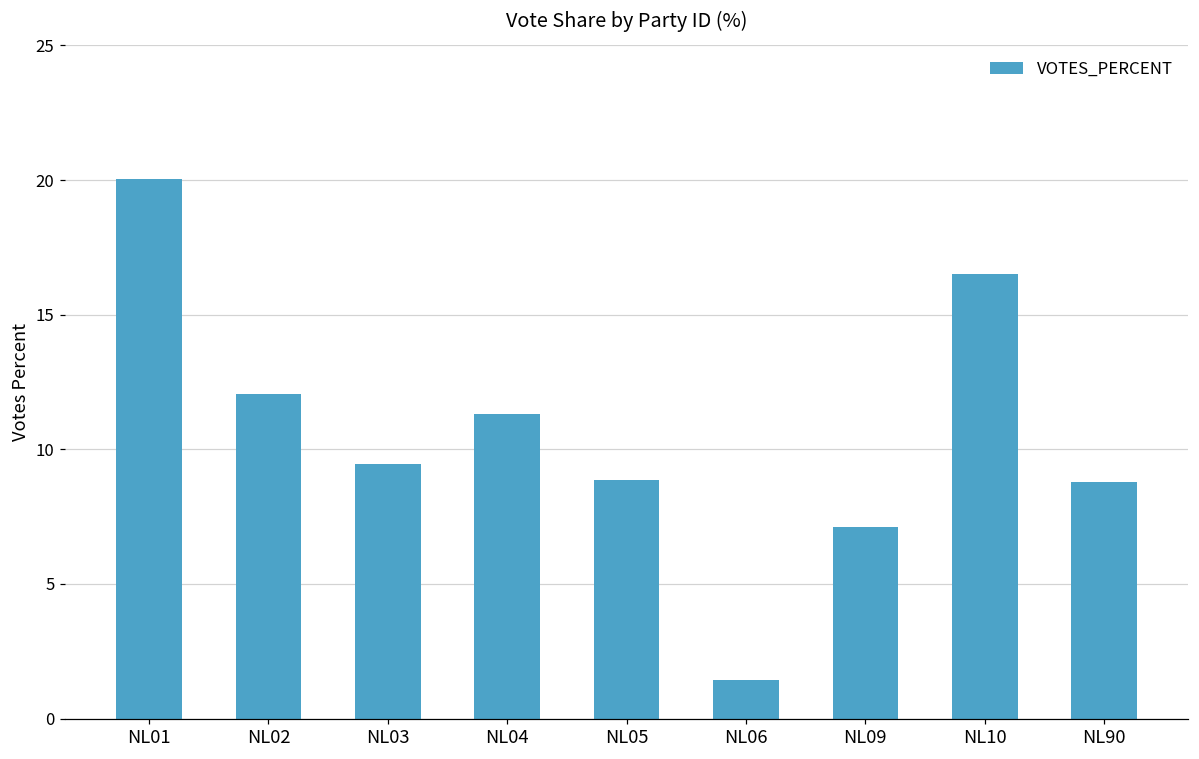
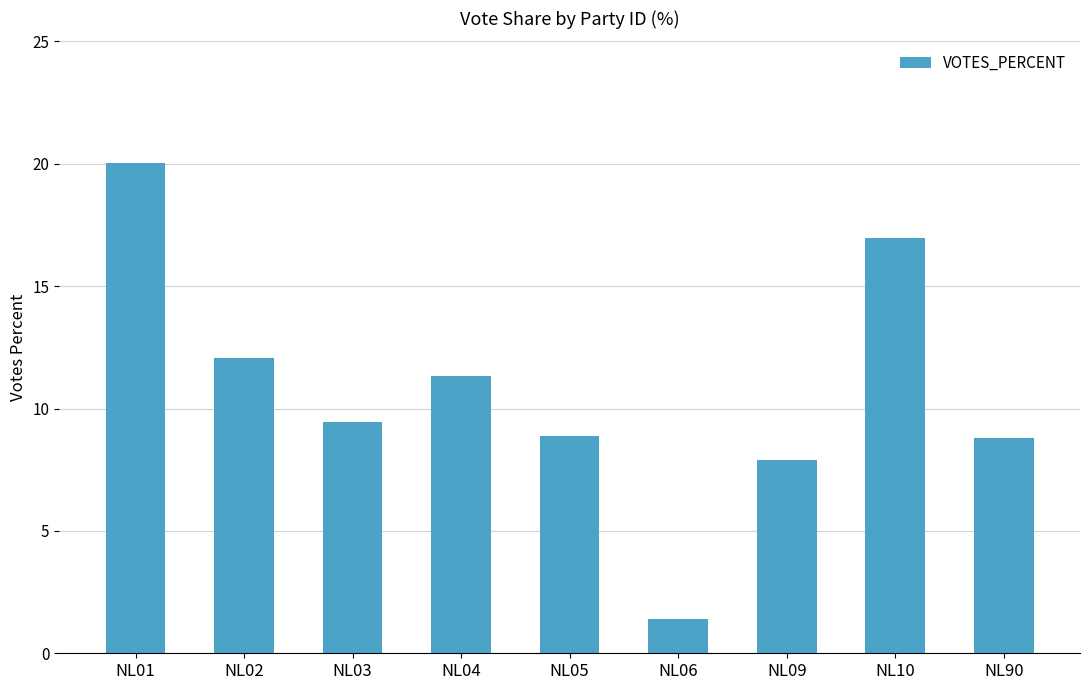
NL09: 7.1 -> 7.9
NL10: 16.5 -> 17.0
